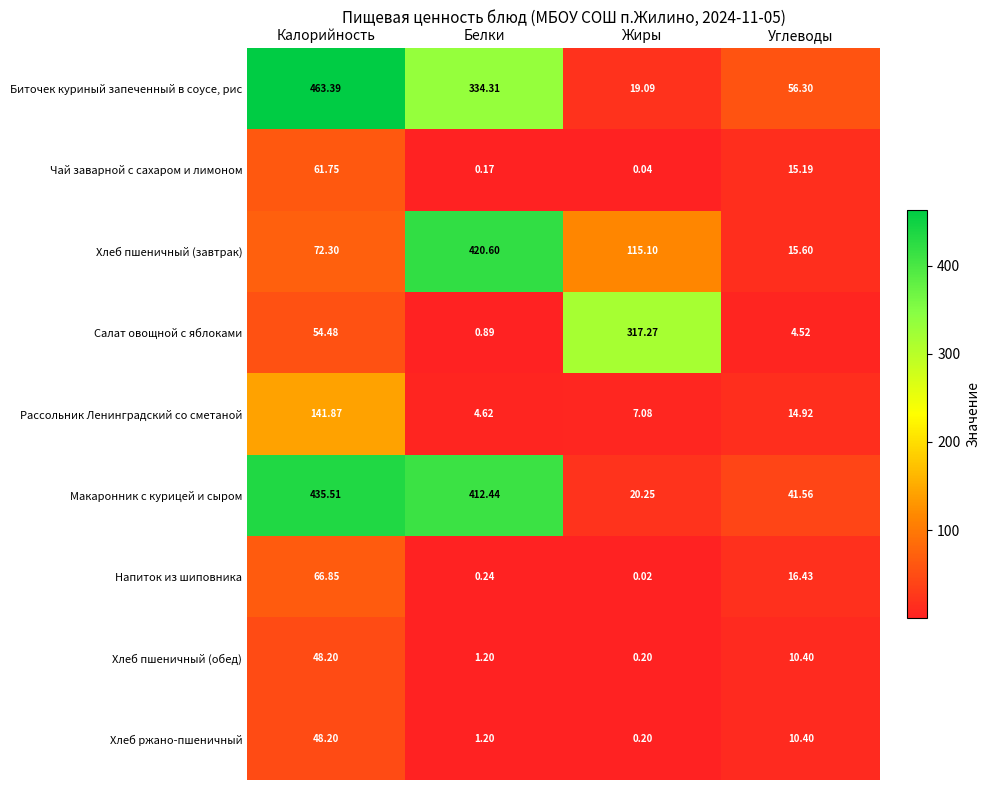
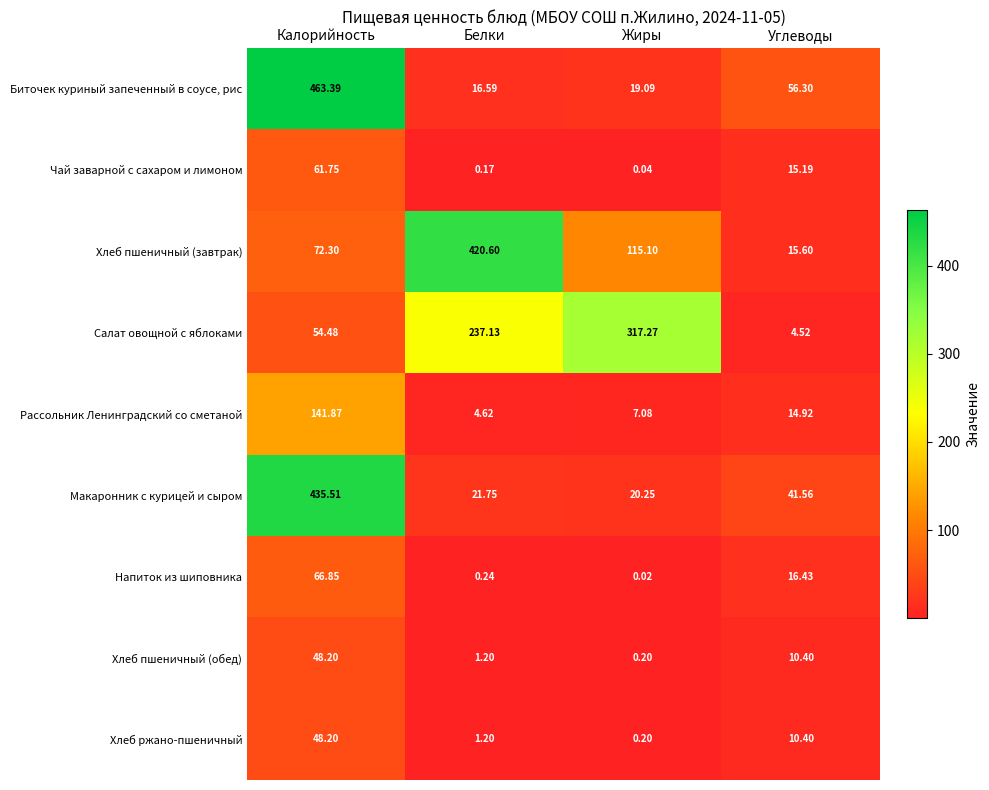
Биточек куриный запеченный в соусе, рис, Белки: 334.31 -> 16.59
Салат овощной с яблоками, Белки: 0.89 -> 237.13
Макаронник с курицей и сыром, Белки: 412.44 -> 21.75
